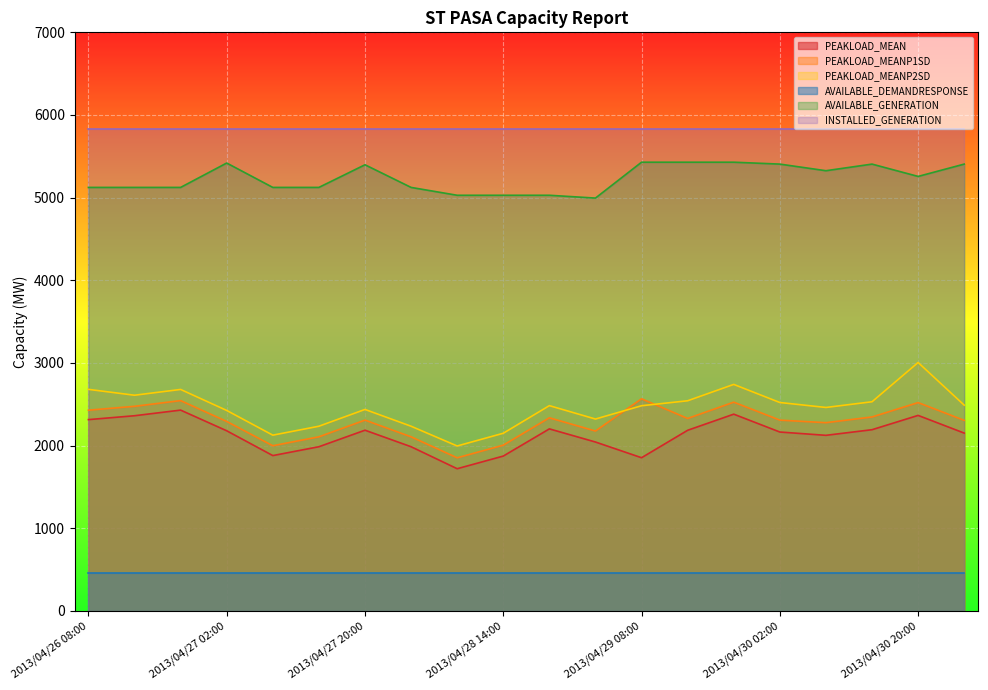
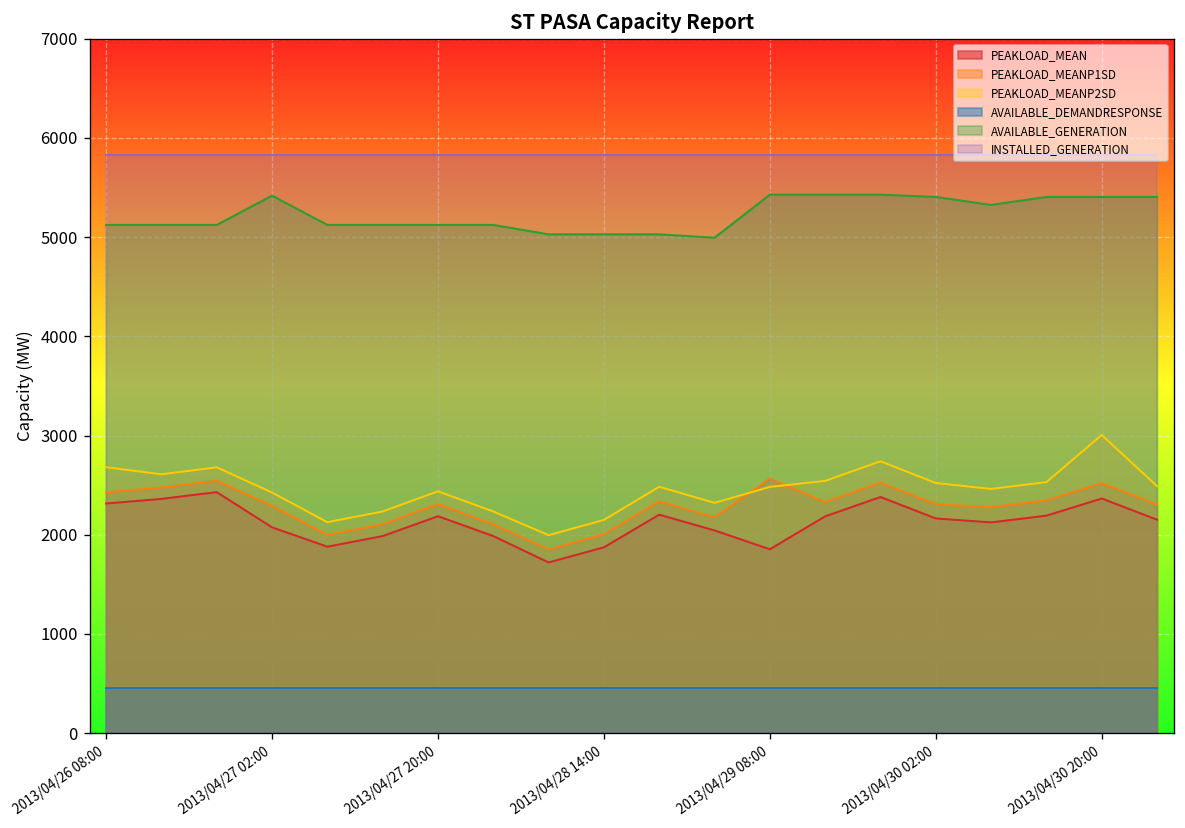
PEAKLOAD_MEAN, 2013/04/27 02:00: 2200 -> 2100
AVAILABLE_GENERATION, 2013/04/27 20:00: 5400 -> 5100
AVAILABLE_GENERATION, 2013/04/30 20:00: 5300 -> 5400
